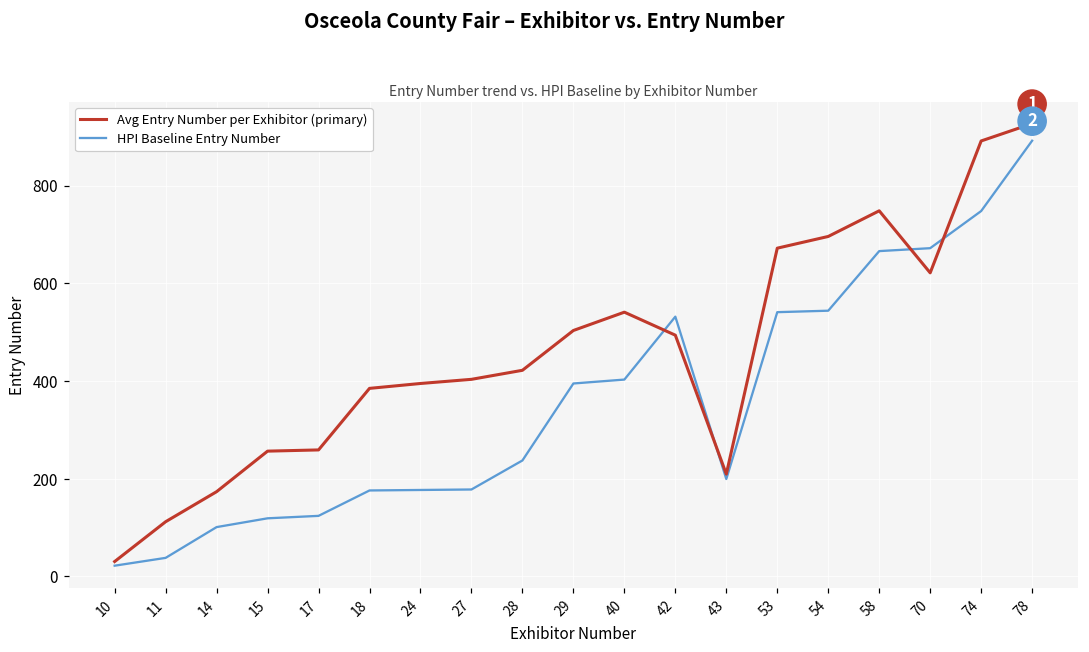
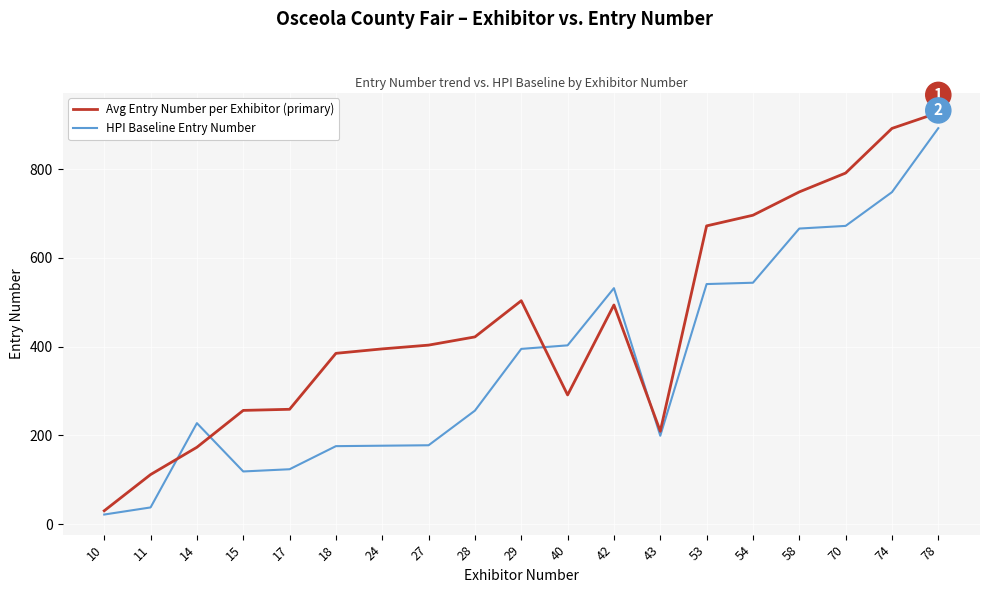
HPI Baseline Entry Number, 14: 100 -> 230
HPI Baseline Entry Number, 28: 240 -> 260
Avg Entry Number per Exhibitor (primary), 40: 540 -> 290
Avg Entry Number per Exhibitor (primary), 70: 620 -> 790
